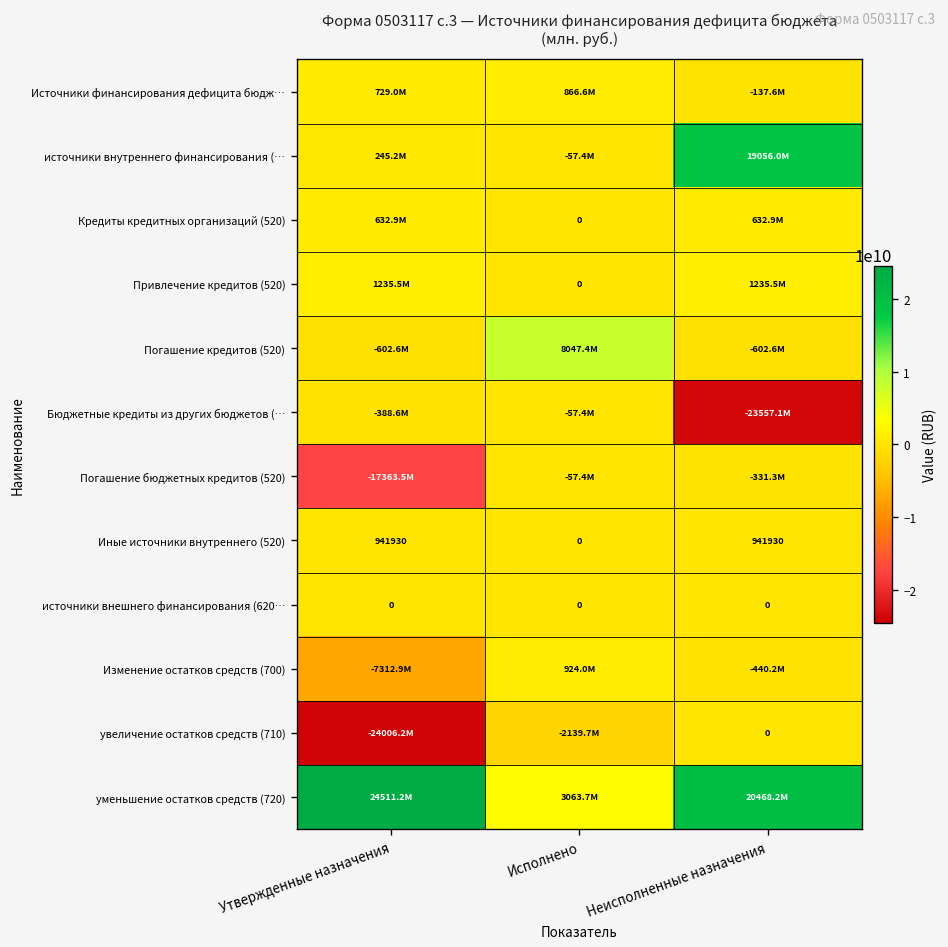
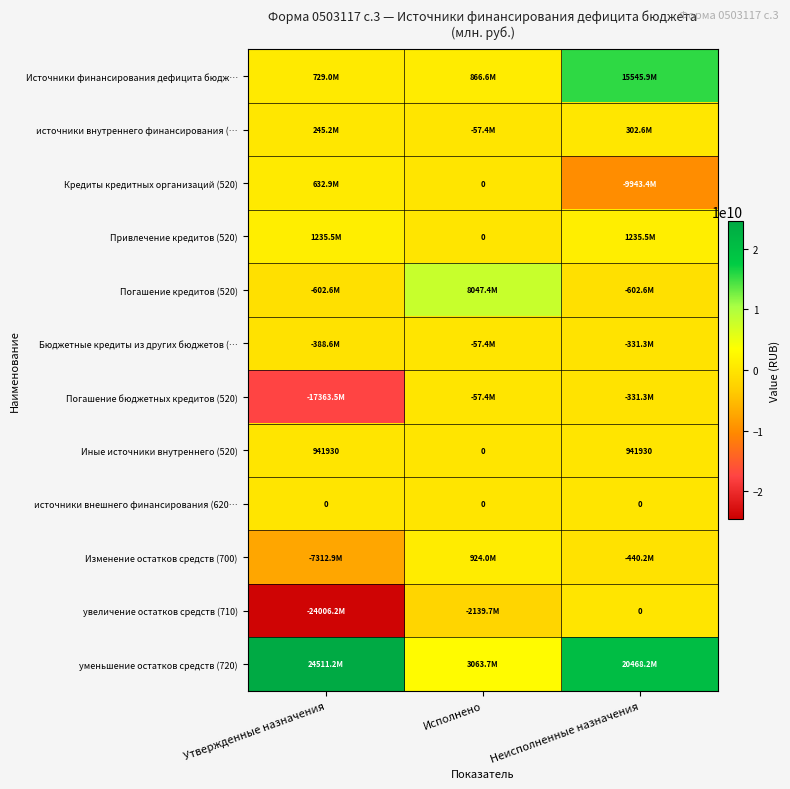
Источники финансирования дефицита бюдж…, Неисполненные назначения: -137.6M -> 15545.9M
источники внутреннего финансирования (…, Неисполненные назначения: 19056.0M -> 302.6M
Кредиты кредитных организаций (520), Неисполненные назначения: 632.9M -> -9943.4M
Бюджетные кредиты из других бюджетов (…, Неисполненные назначения: -23557.1M -> -331.3M
